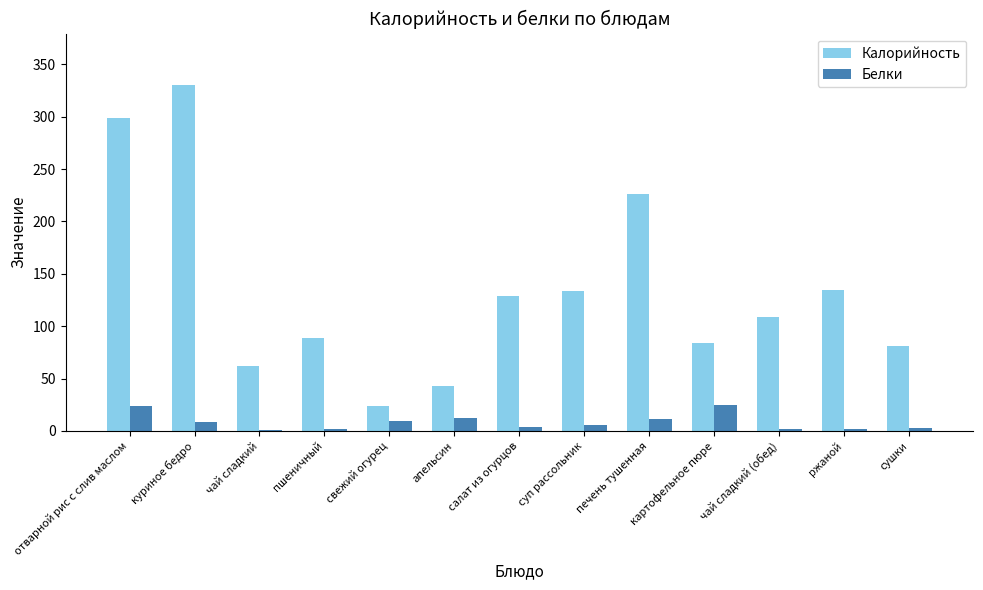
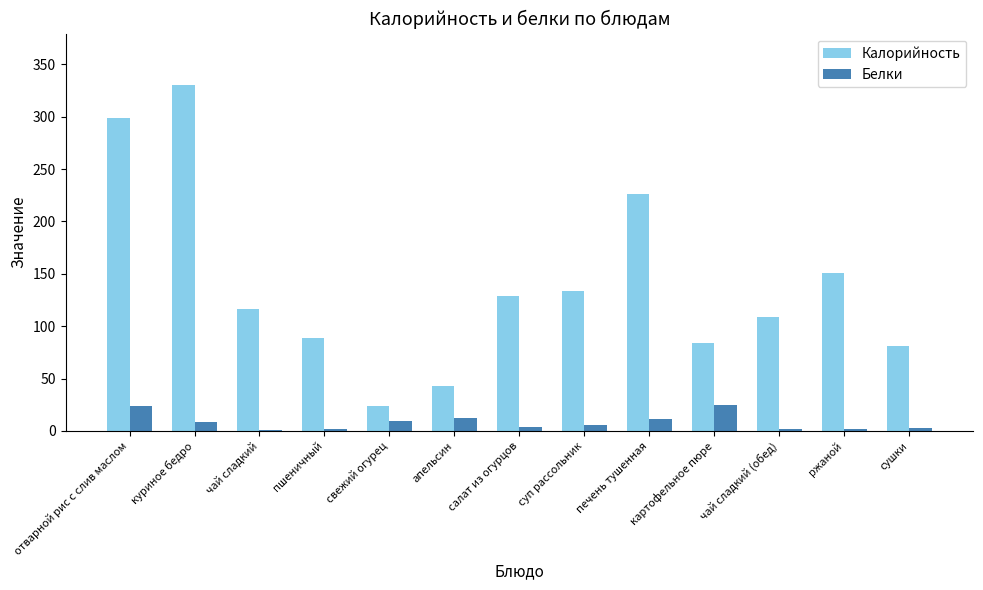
Калорийность, чай сладкий: 62 -> 116
Калорийность, ржаной: 135 -> 150
